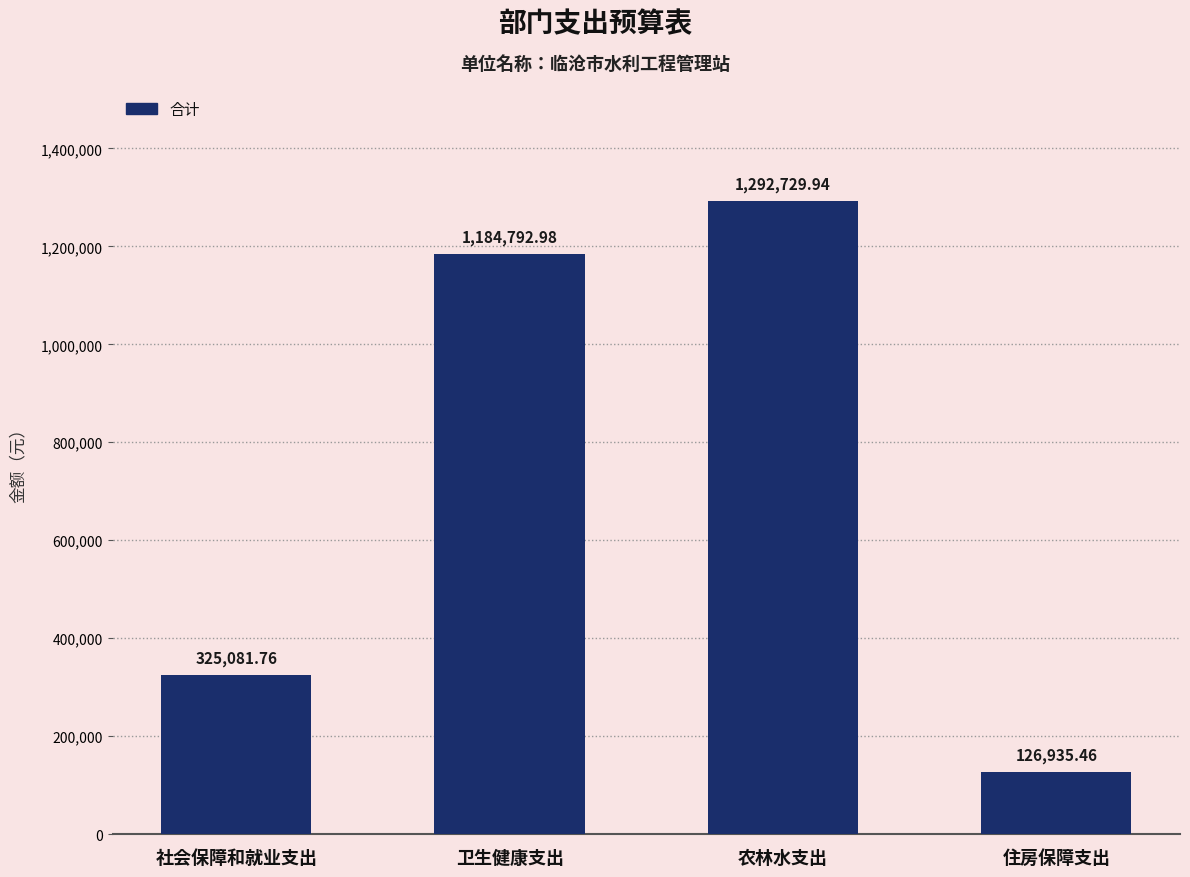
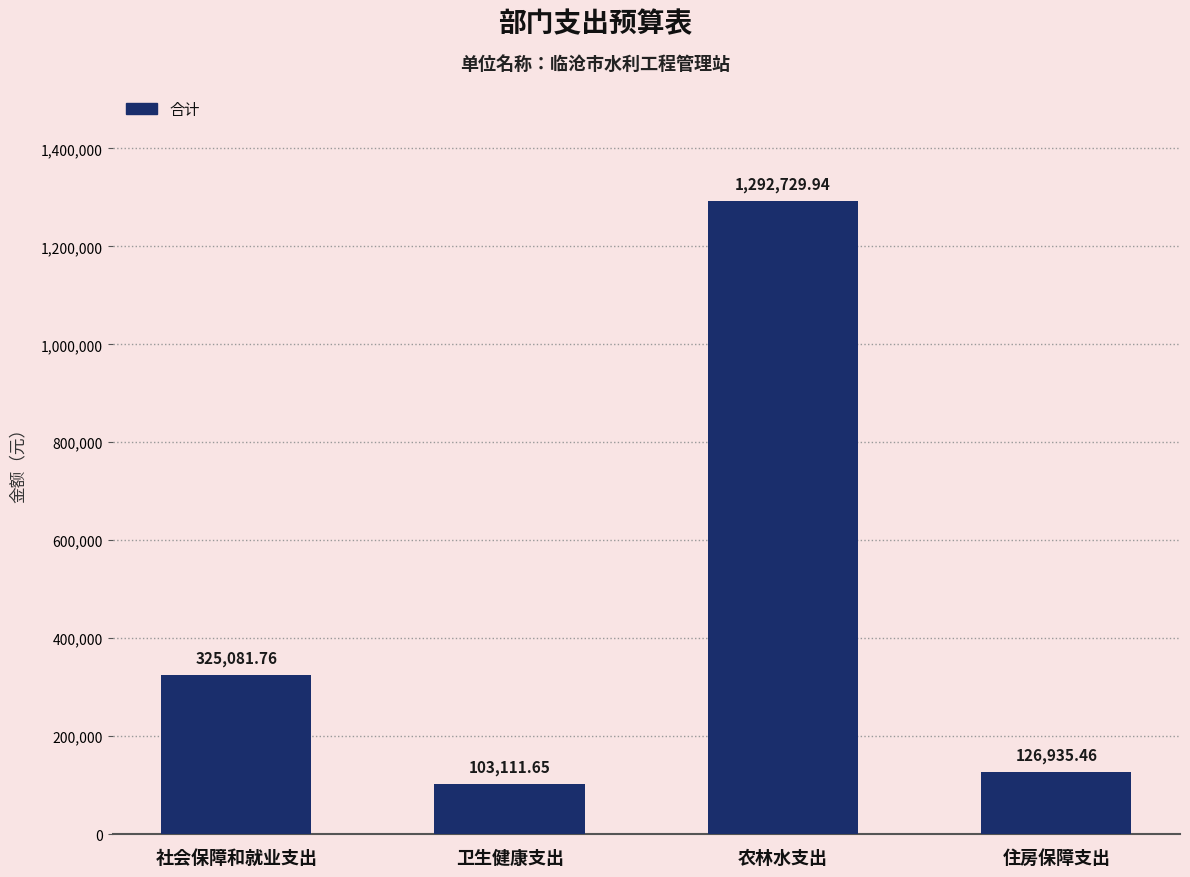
卫生健康支出: 1,184,792.98 -> 103,111.65
